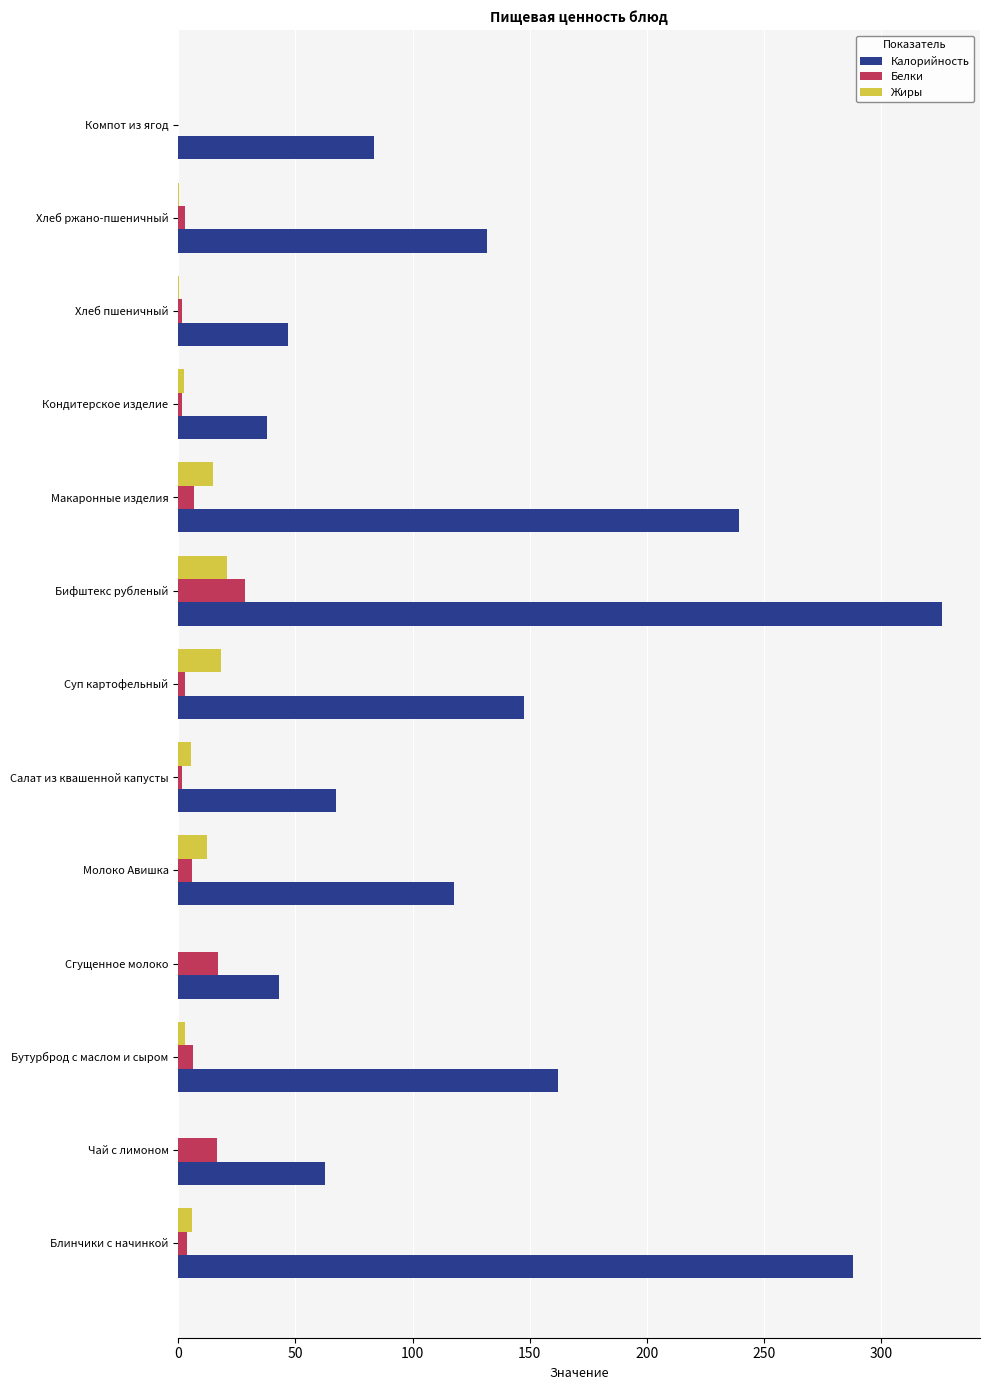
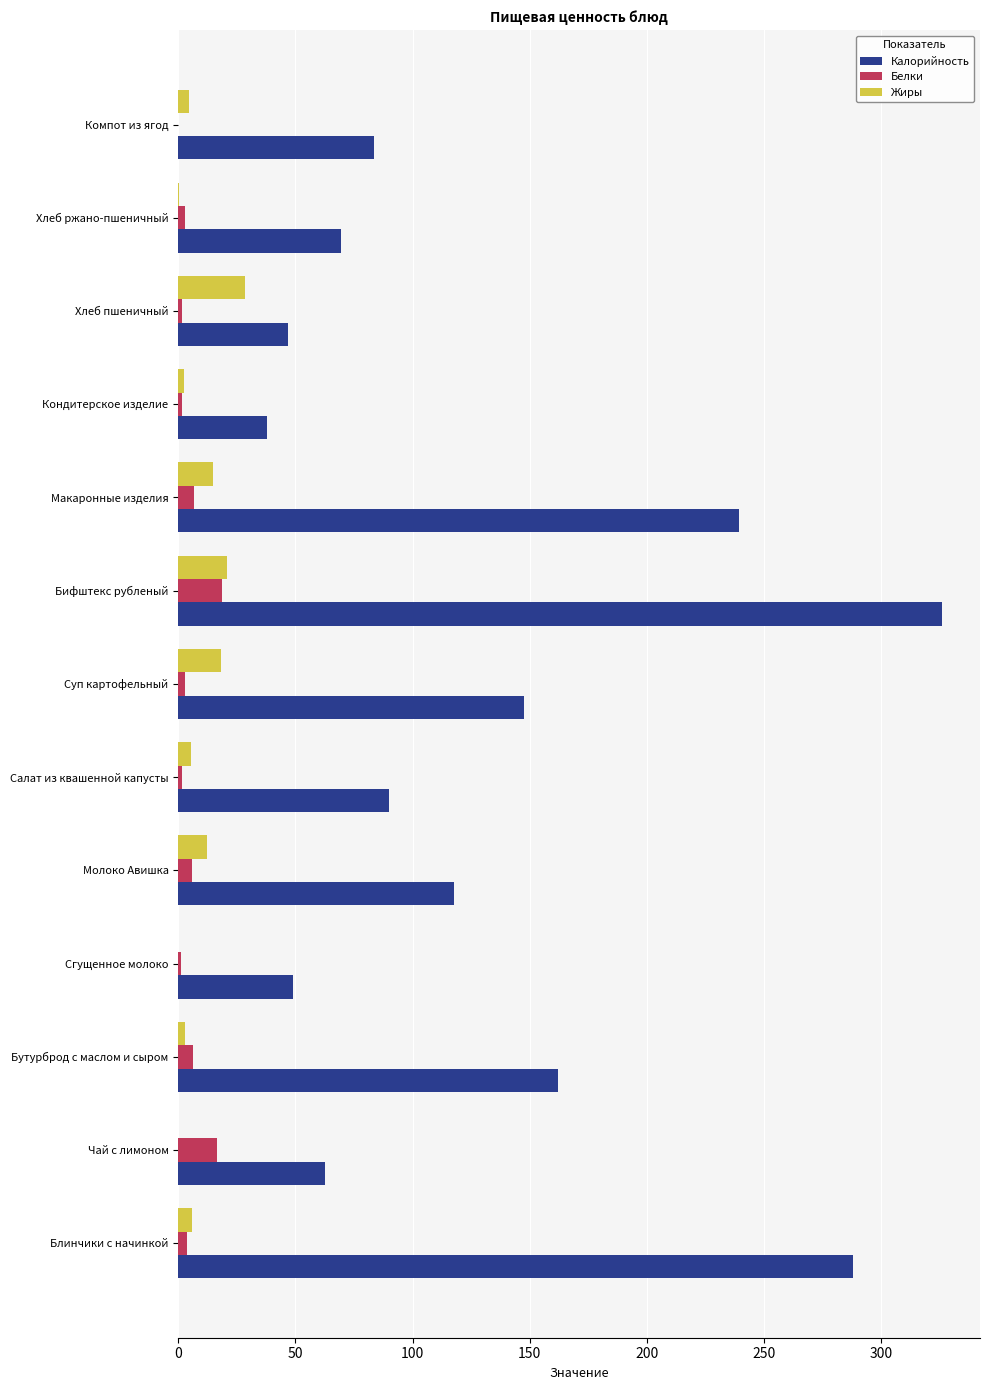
Жиры, Компот из ягод: 0 -> 5
Калорийность, Хлеб ржано-пшеничный: 132 -> 70
Жиры, Хлеб пшеничный: 0 -> 28
Белки, Бифштекс рубленый: 28 -> 19
Калорийность, Салат из квашенной капусты: 67 -> 90
Белки, Сгущенное молоко: 17 -> 1
Калорийность, Сгущенное молоко: 43 -> 49
